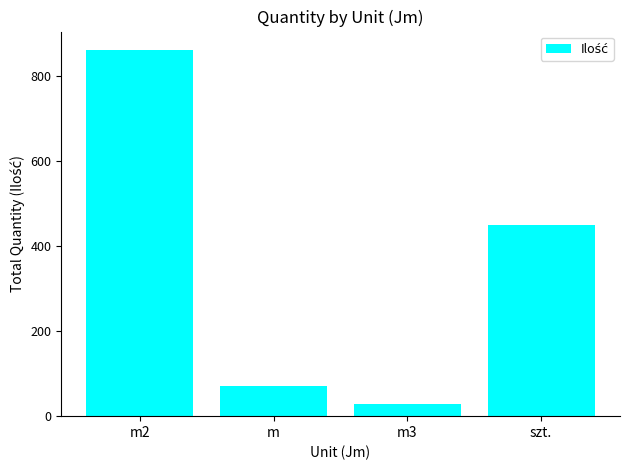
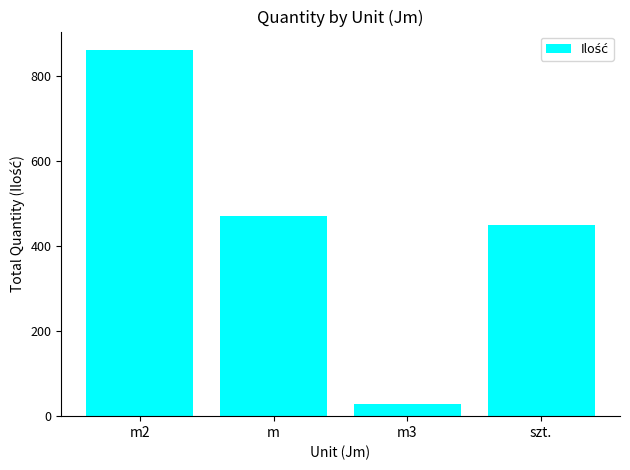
m: 70 -> 470
